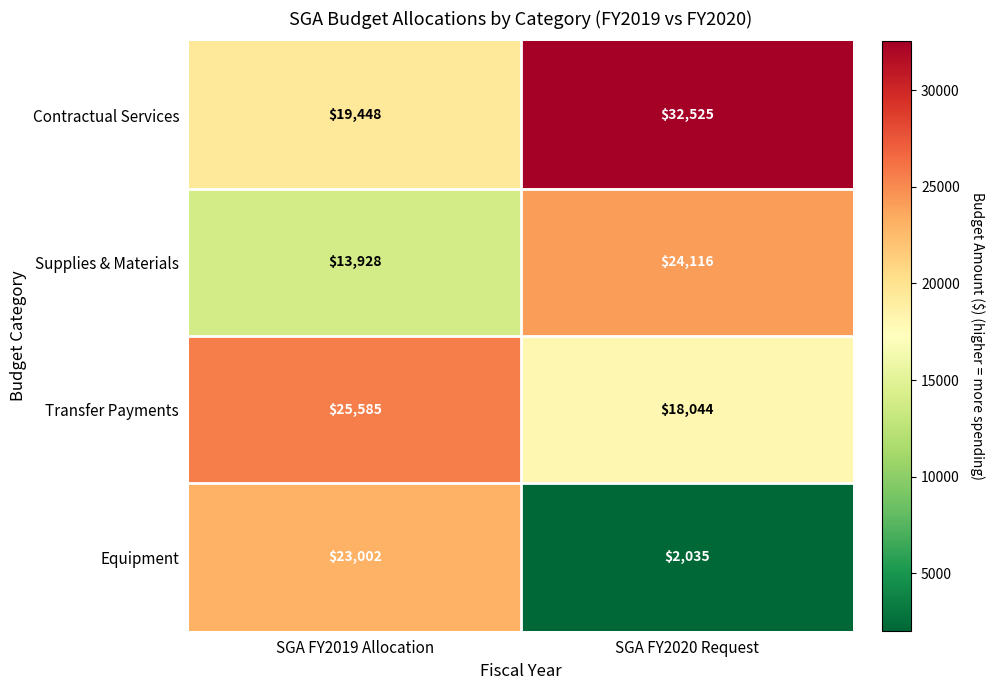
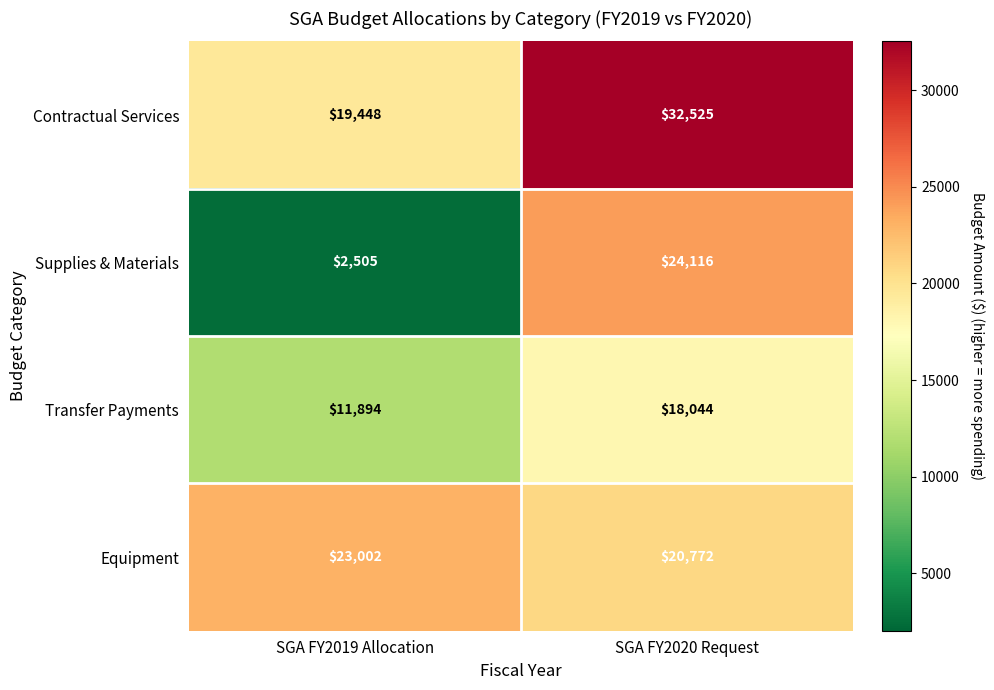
Supplies & Materials, SGA FY2019 Allocation: $13,928 -> $2,505
Transfer Payments, SGA FY2019 Allocation: $25,585 -> $11,894
Equipment, SGA FY2020 Request: $2,035 -> $20,772
